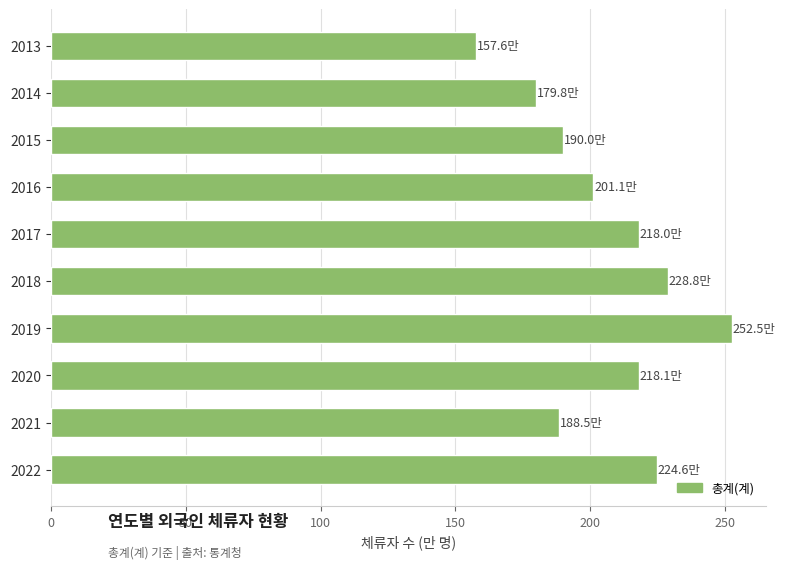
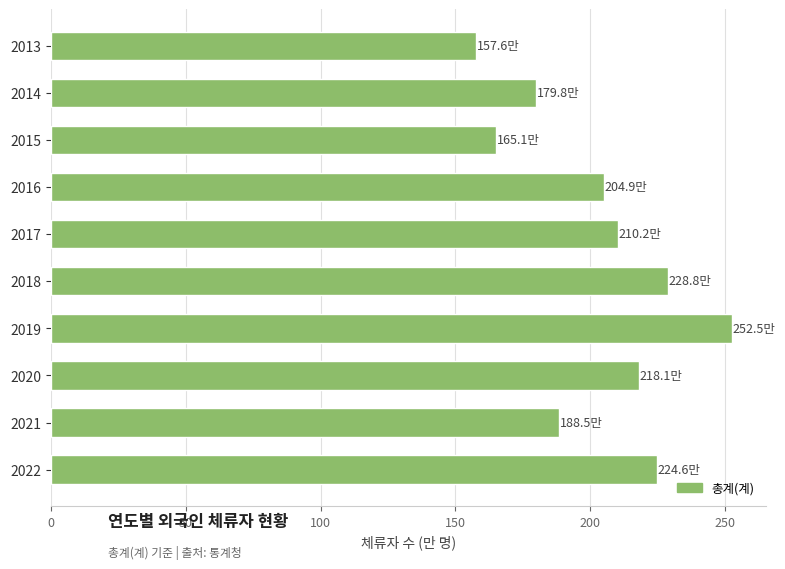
2015: 190.0만 -> 165.1만
2016: 201.1만 -> 204.9만
2017: 218.0만 -> 210.2만
